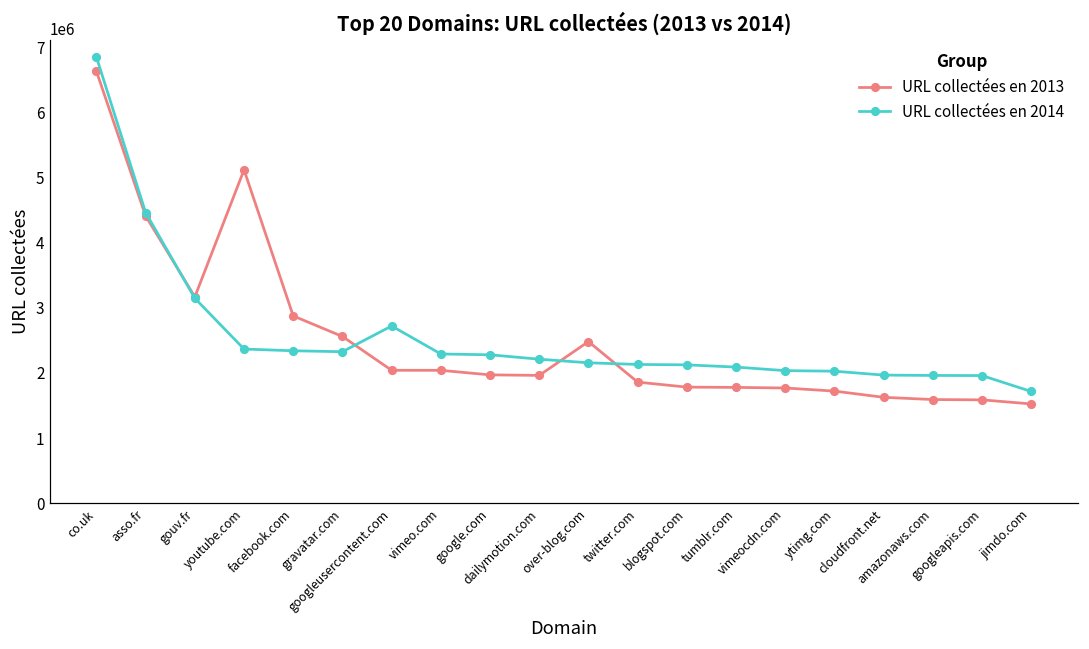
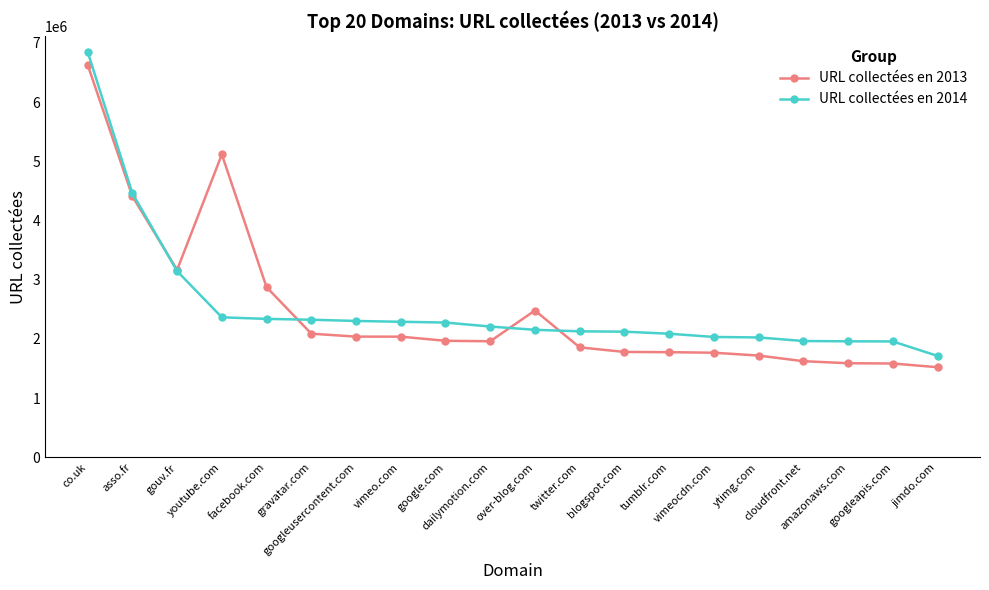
URL collectées en 2013, gravatar.com: 2600000 -> 2100000
URL collectées en 2014, googleusercontent.com: 2700000 -> 2300000
